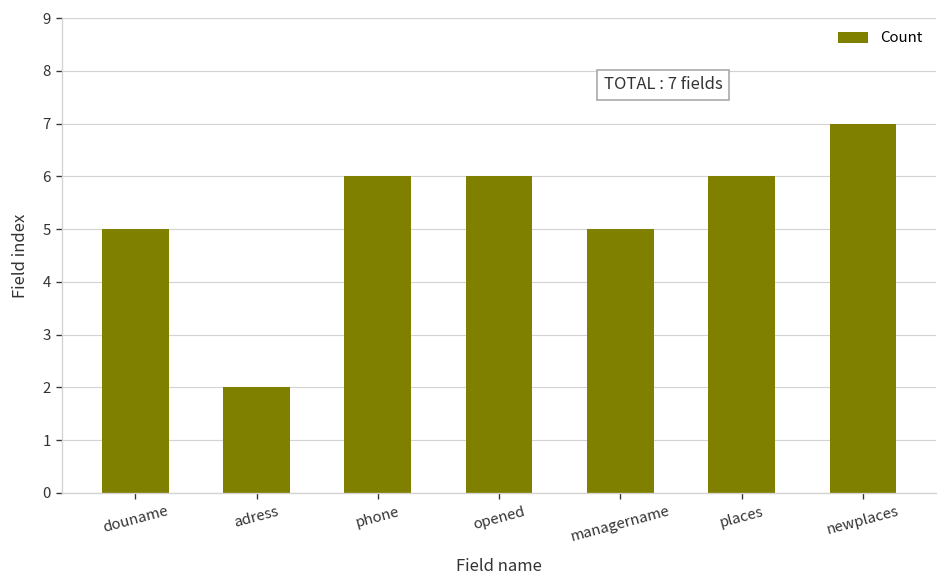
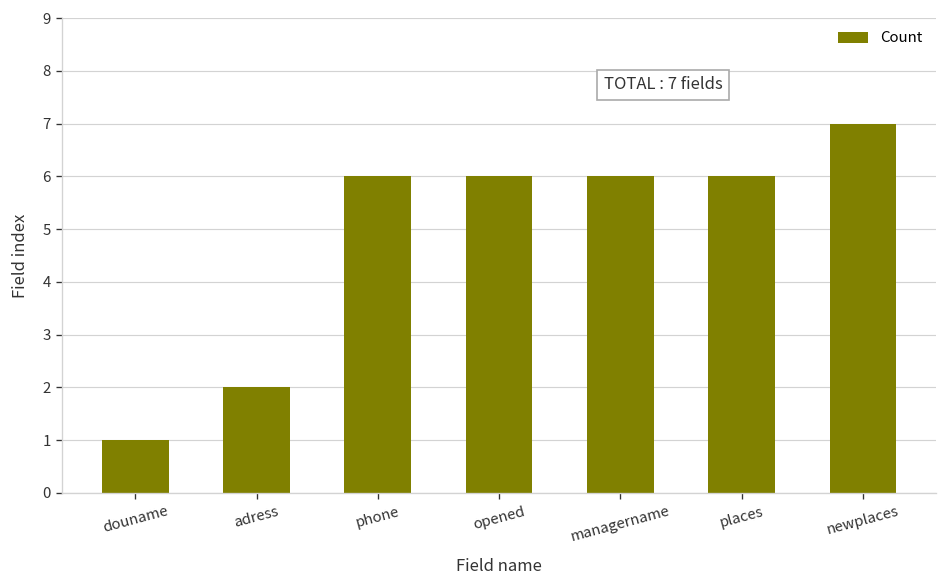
douname: 5 -> 1
managername: 5 -> 6
